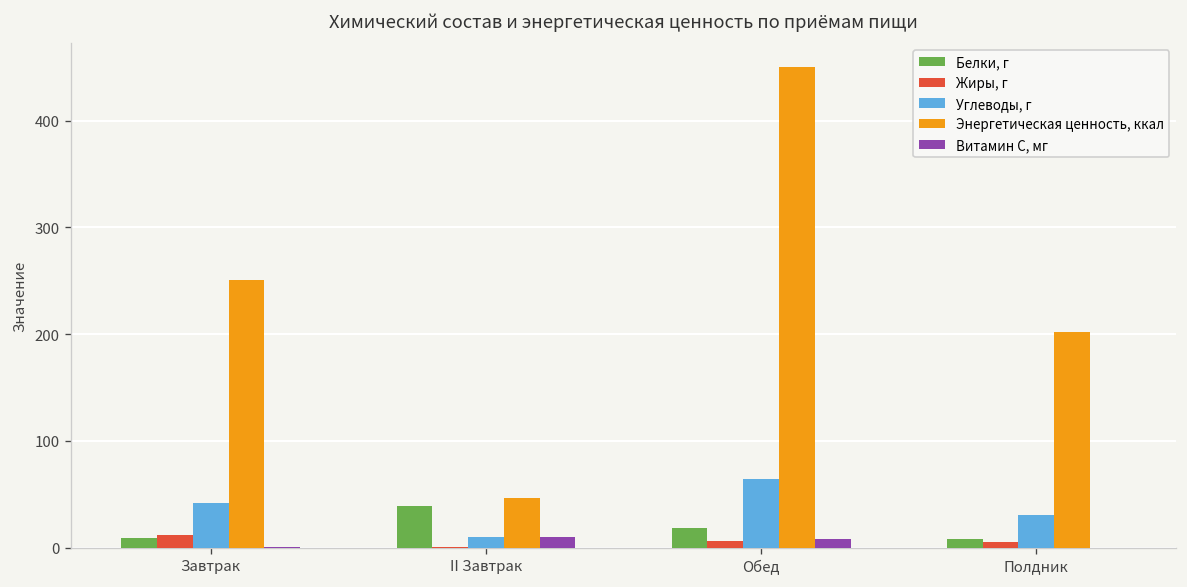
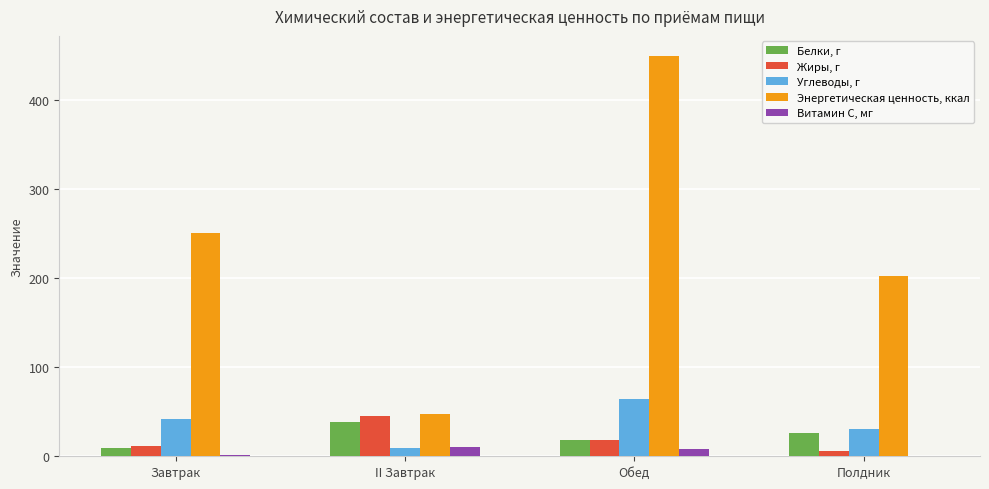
Жиры, г, II Завтрак: 0 -> 40
Жиры, г, Обед: 10 -> 20
Белки, г, Полдник: 10 -> 30
